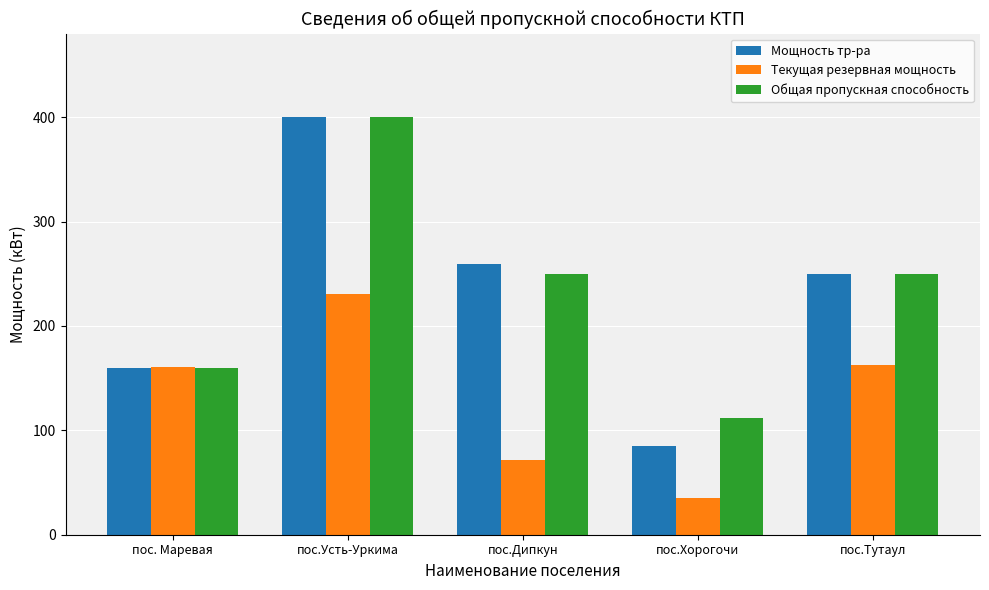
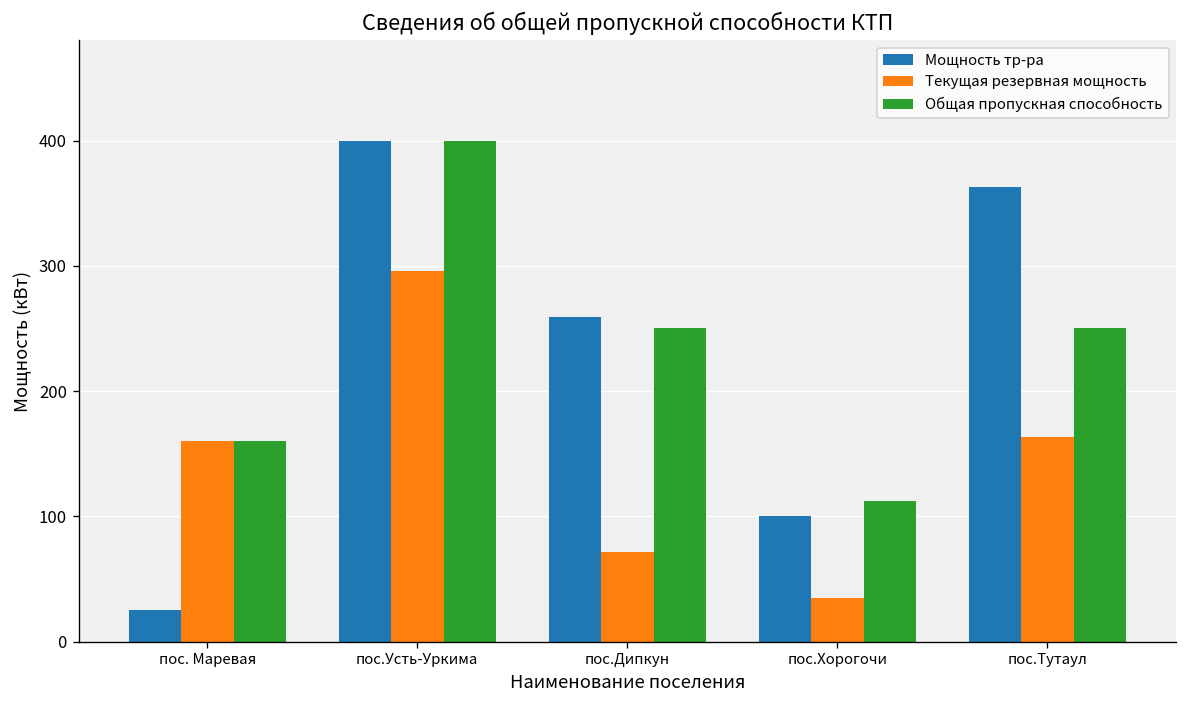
Мощность тр-ра, пос. Маревая: 160 -> 25
Текущая резервная мощность, пос.Усть-Уркима: 231 -> 296
Мощность тр-ра, пос.Хорогочи: 85 -> 100
Мощность тр-ра, пос.Тутаул: 250 -> 363
